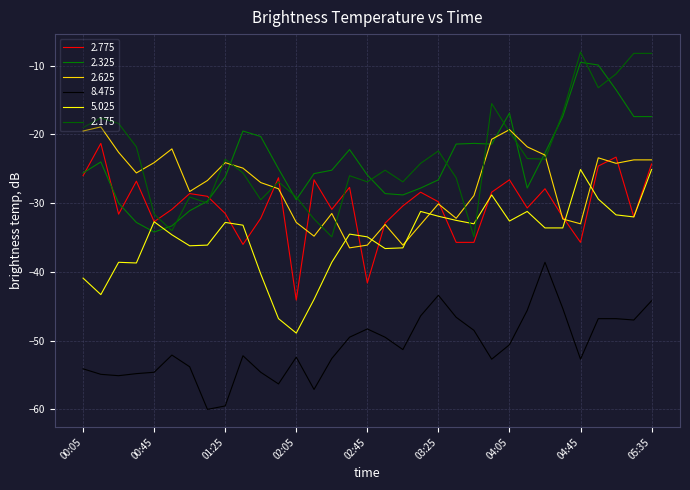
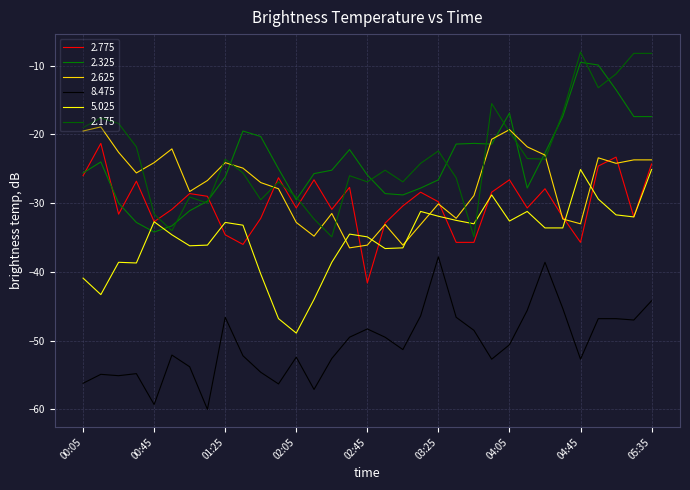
8.475, 00:05: -54 -> -56
8.475, 00:45: -55 -> -59
2.775, 01:25: -32 -> -35
8.475, 01:25: -60 -> -47
2.775, 02:05: -44 -> -31
8.475, 03:25: -43 -> -38
